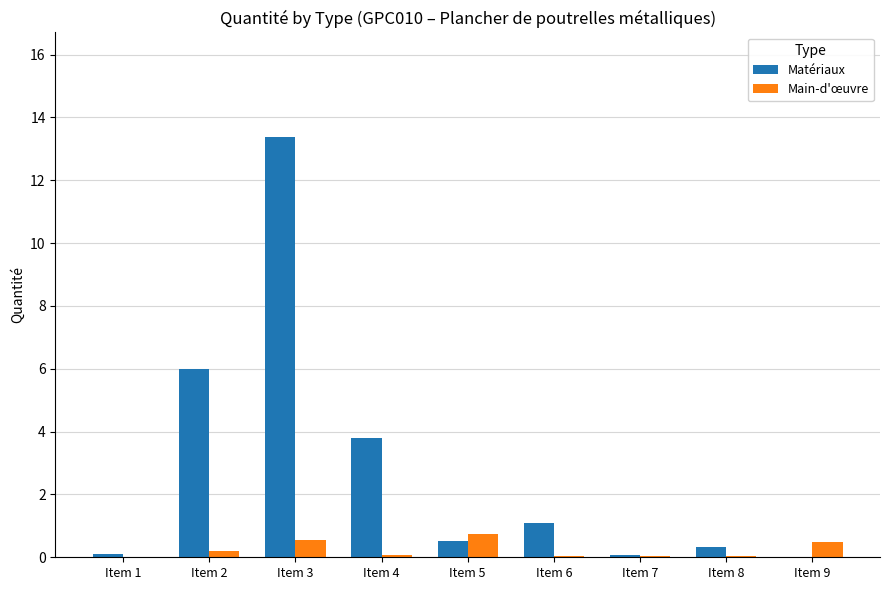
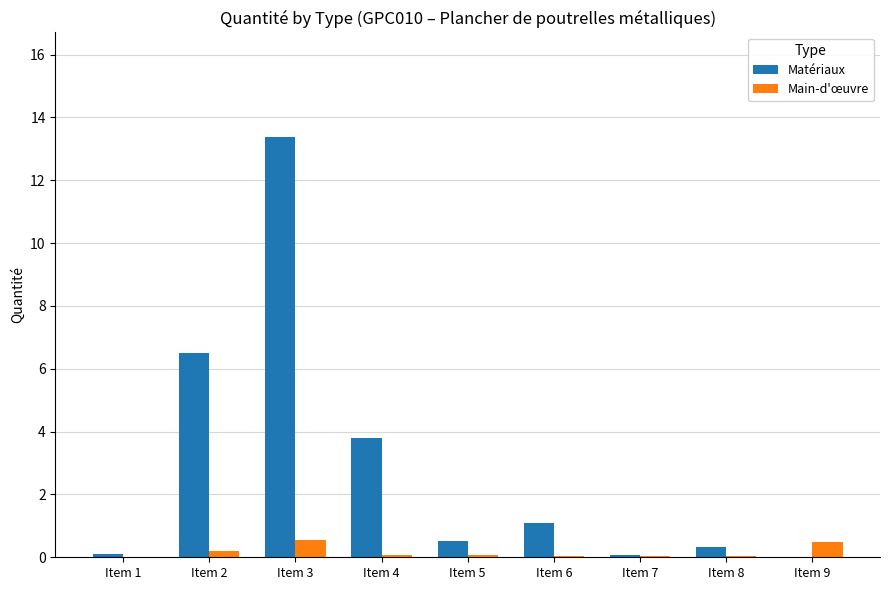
Matériaux, Item 2: 6.0 -> 6.5
Main-d'œuvre, Item 5: 0.8 -> 0.1
